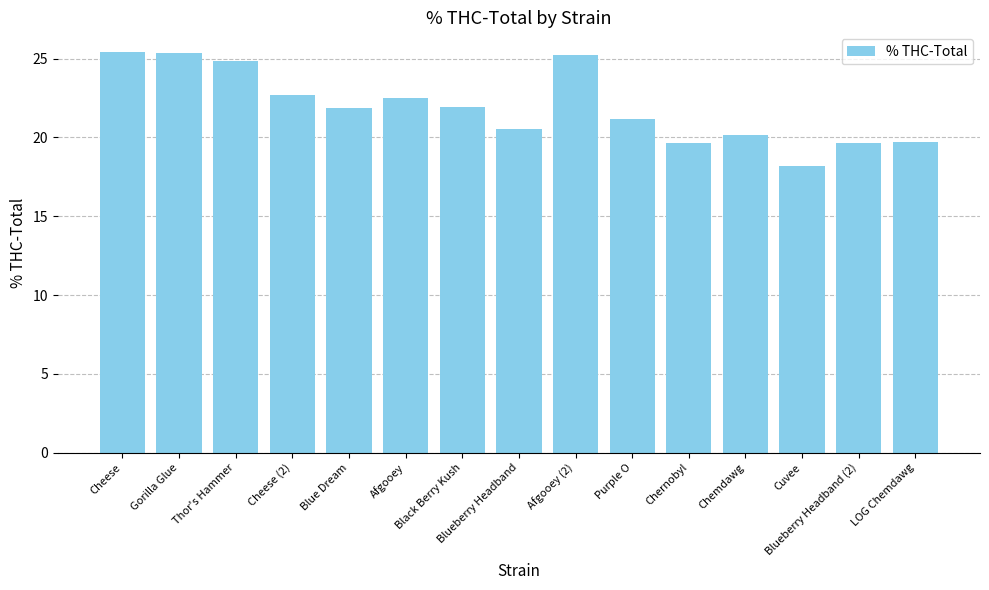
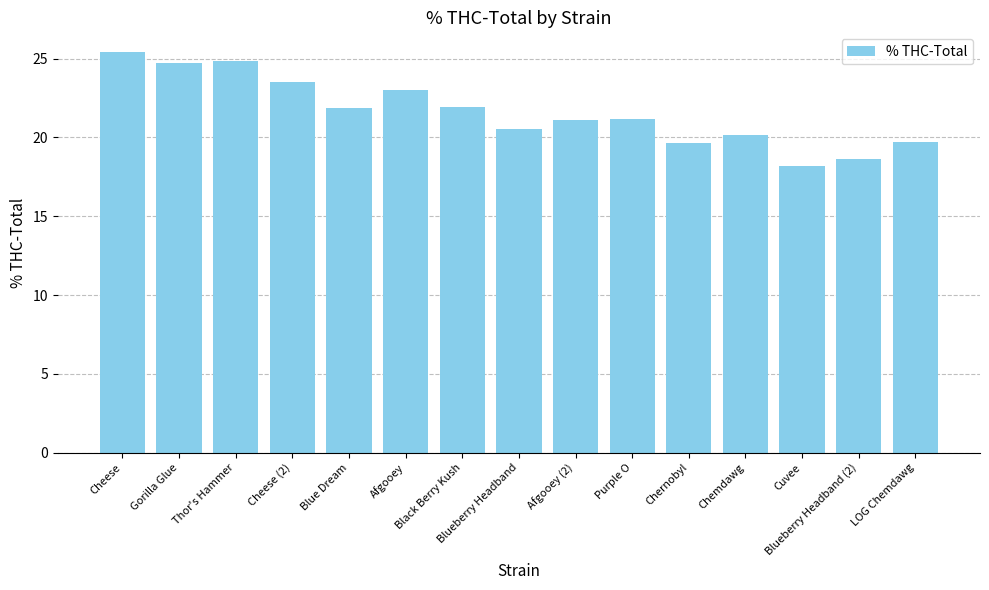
Gorilla Glue: 25.3 -> 24.8
Cheese (2): 22.7 -> 23.5
Afgooey: 22.5 -> 23.0
Afgooey (2): 25.3 -> 21.1
Blueberry Headband (2): 19.7 -> 18.7
